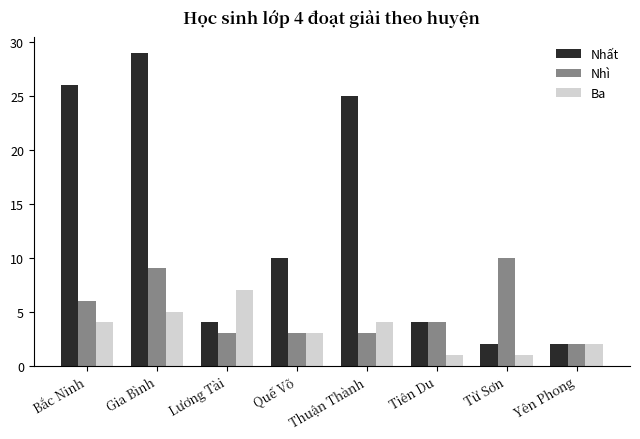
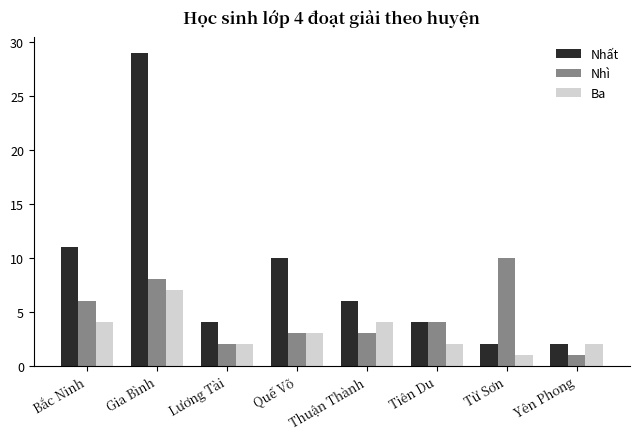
Nhất, Bắc Ninh: 26 -> 11
Nhì, Gia Bình: 9 -> 8
Ba, Gia Bình: 5 -> 7
Nhì, Lương Tài: 3 -> 2
Ba, Lương Tài: 7 -> 2
Nhất, Thuận Thành: 25 -> 6
Ba, Tiên Du: 1 -> 2
Nhì, Yên Phong: 2 -> 1
